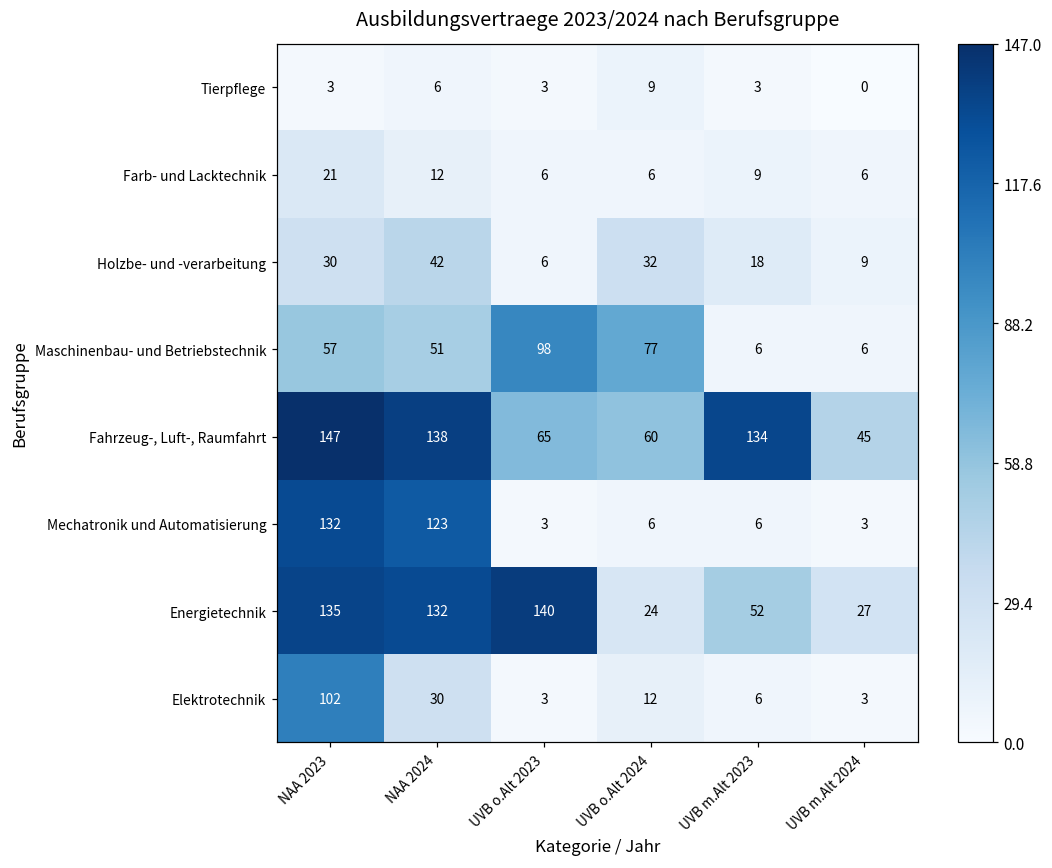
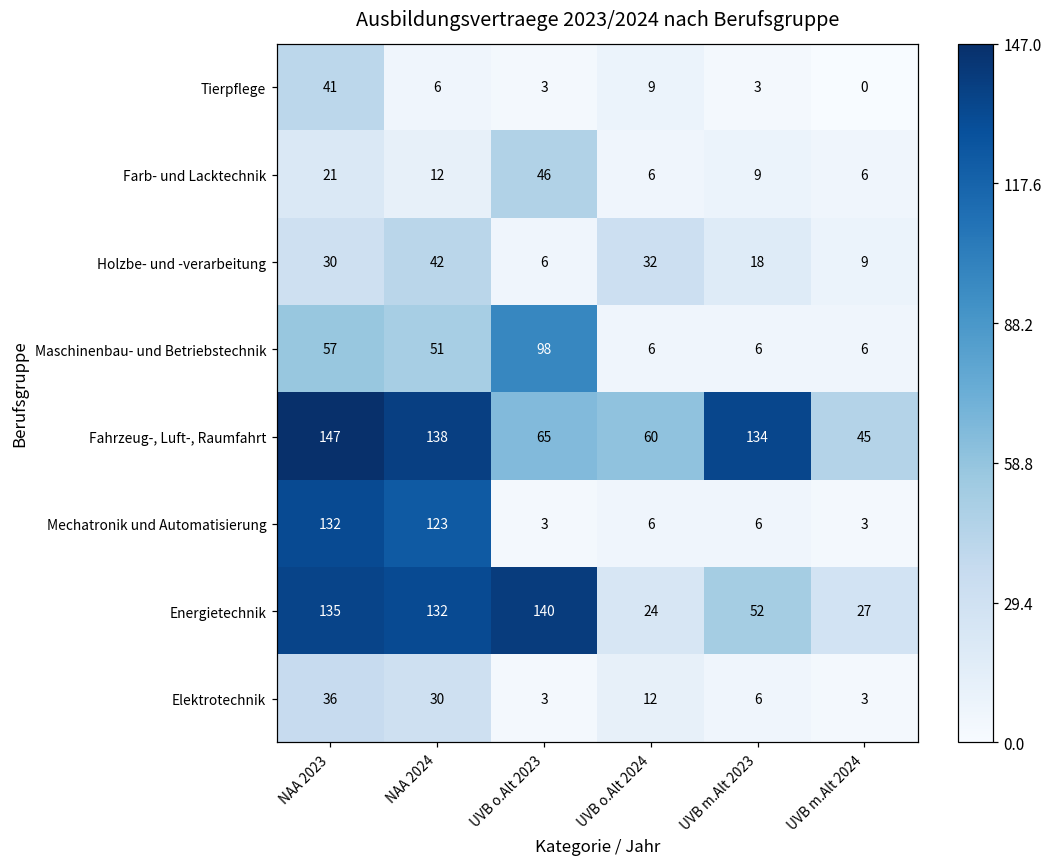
Tierpflege, NAA 2023: 3 -> 41
Farb- und Lacktechnik, UVB o.Alt 2023: 6 -> 46
Maschinenbau- und Betriebstechnik, UVB o.Alt 2024: 77 -> 6
Elektrotechnik, NAA 2023: 102 -> 36
